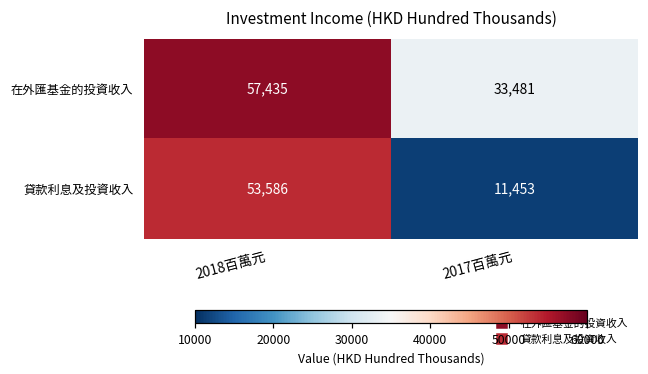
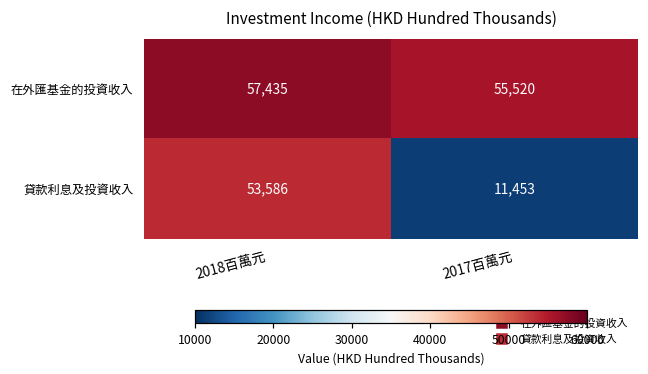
在外匯基金的投資收入, 2017百萬元: 33,481 -> 55,520
